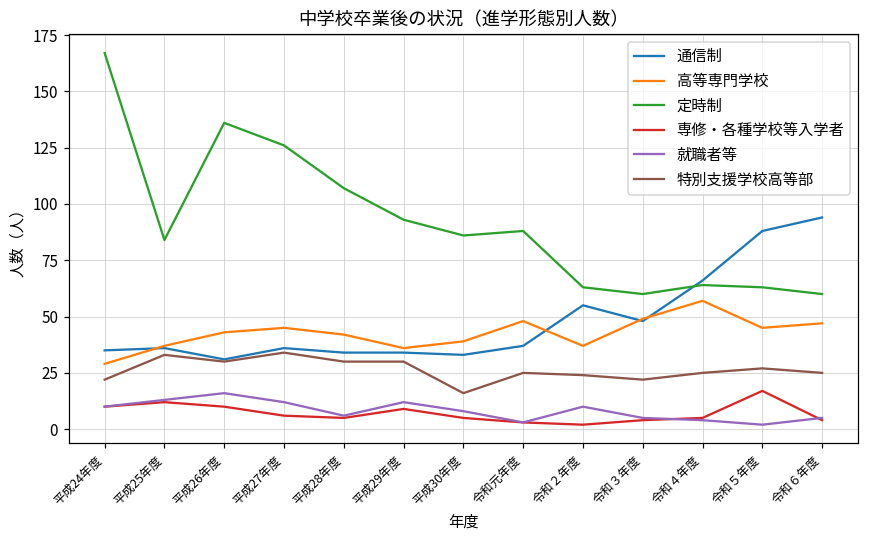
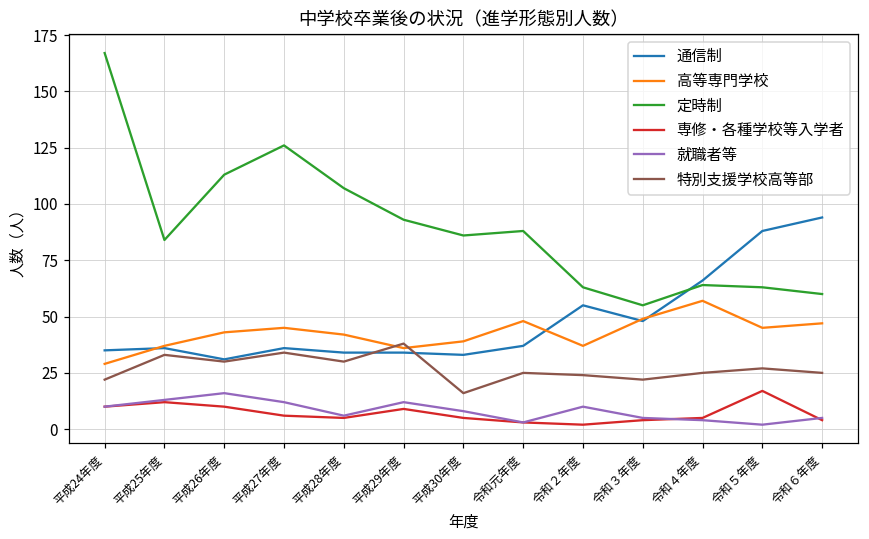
定時制, 平成26年度: 136 -> 113
特別支援学校高等部, 平成29年度: 30 -> 38
定時制, 令和３年度: 60 -> 55
